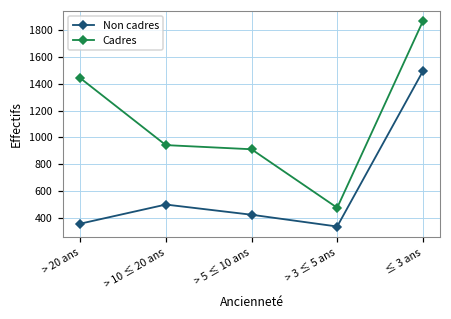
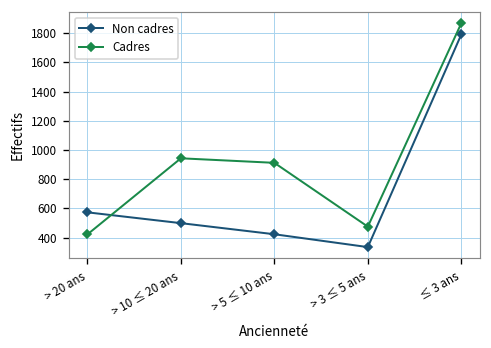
Non cadres, > 20 ans: 360 -> 570
Cadres, > 20 ans: 1440 -> 420
Non cadres, ≤ 3 ans: 1500 -> 1790
